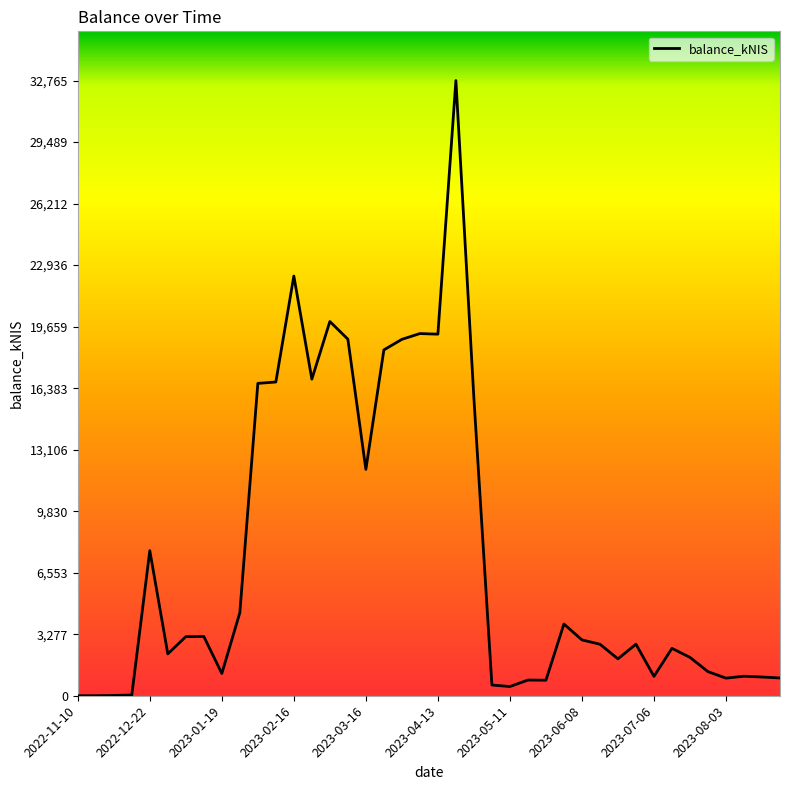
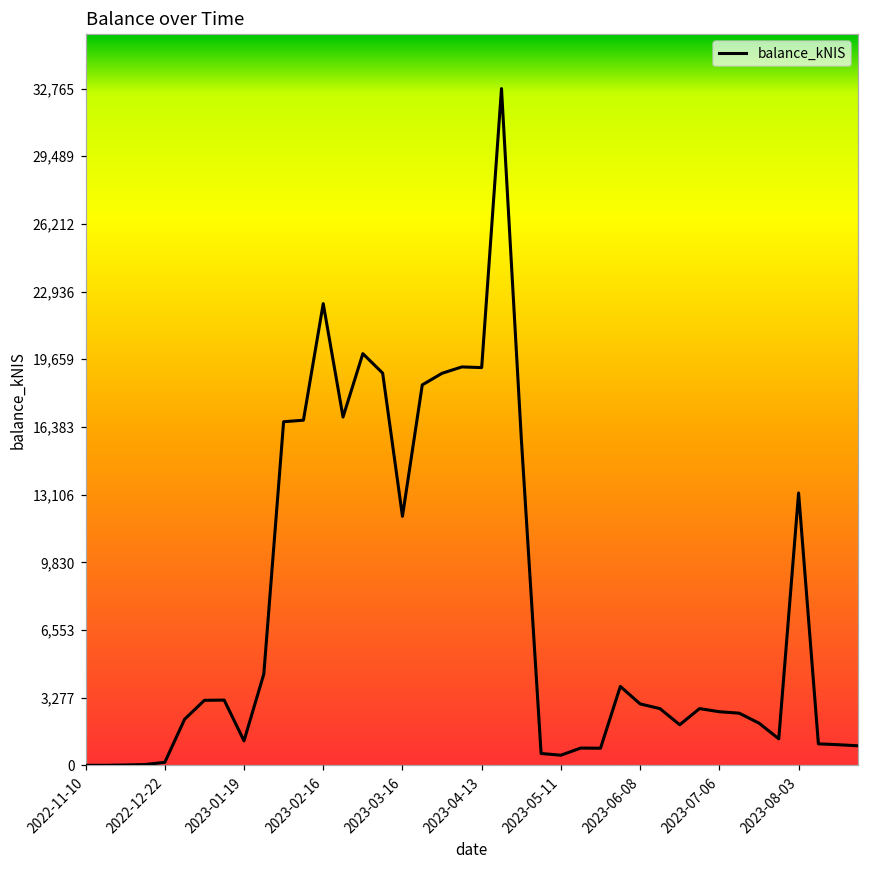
2022-12-22: 7,700 -> 100
2023-07-06: 1,000 -> 2,600
2023-08-03: 900 -> 13,200
